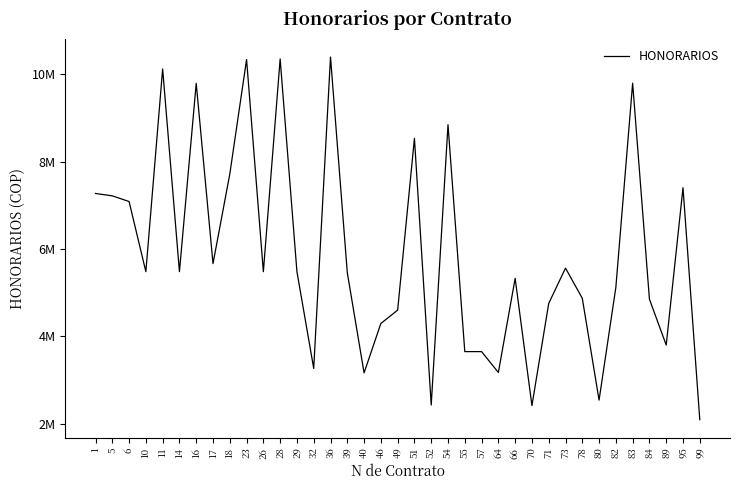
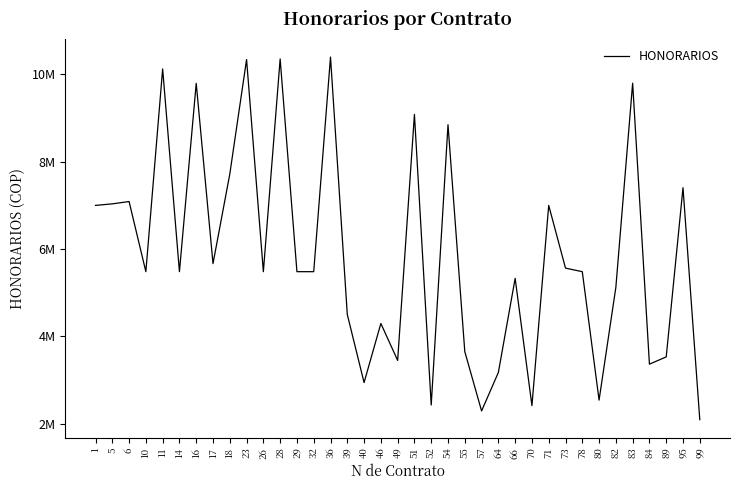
1: 7300000 -> 7000000
5: 7200000 -> 7000000
32: 3300000 -> 5500000
39: 5500000 -> 4500000
40: 3200000 -> 2900000
49: 4600000 -> 3400000
51: 8500000 -> 9100000
57: 3600000 -> 2300000
71: 4800000 -> 7000000
78: 4900000 -> 5500000
84: 4900000 -> 3400000
89: 3800000 -> 3500000
